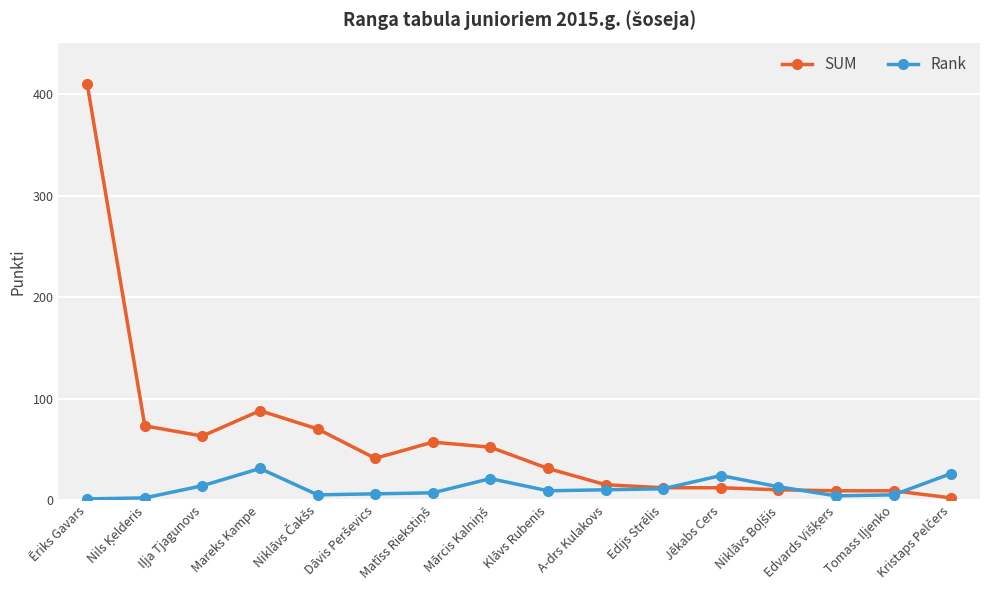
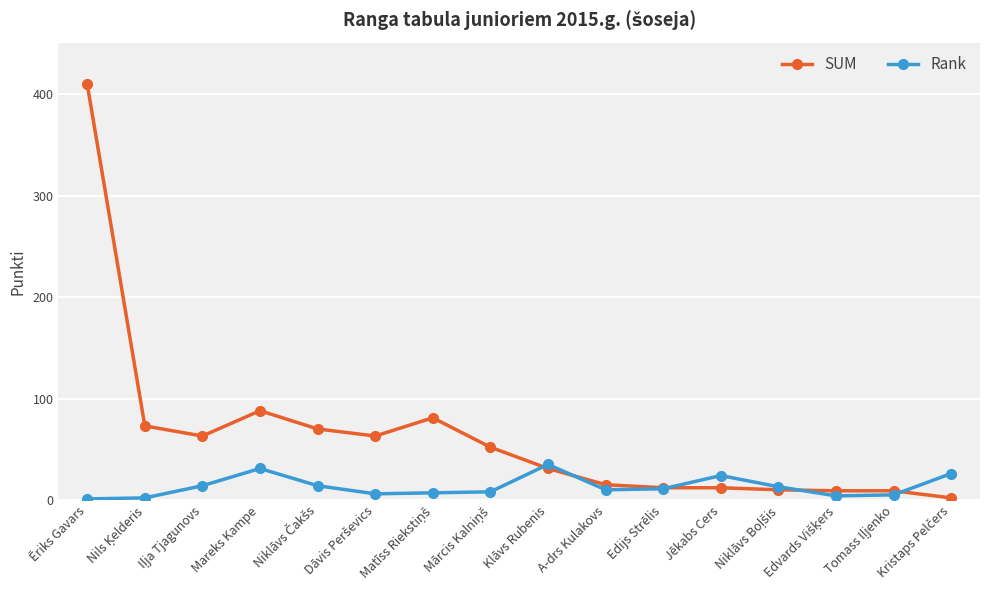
Rank, Niklāvs Čakšs: 5 -> 14
SUM, Dāvis Perševics: 41 -> 63
SUM, Matīss Riekstiņš: 57 -> 81
Rank, Mārcis Kalniņš: 21 -> 8
Rank, Klāvs Rubenis: 9 -> 35
